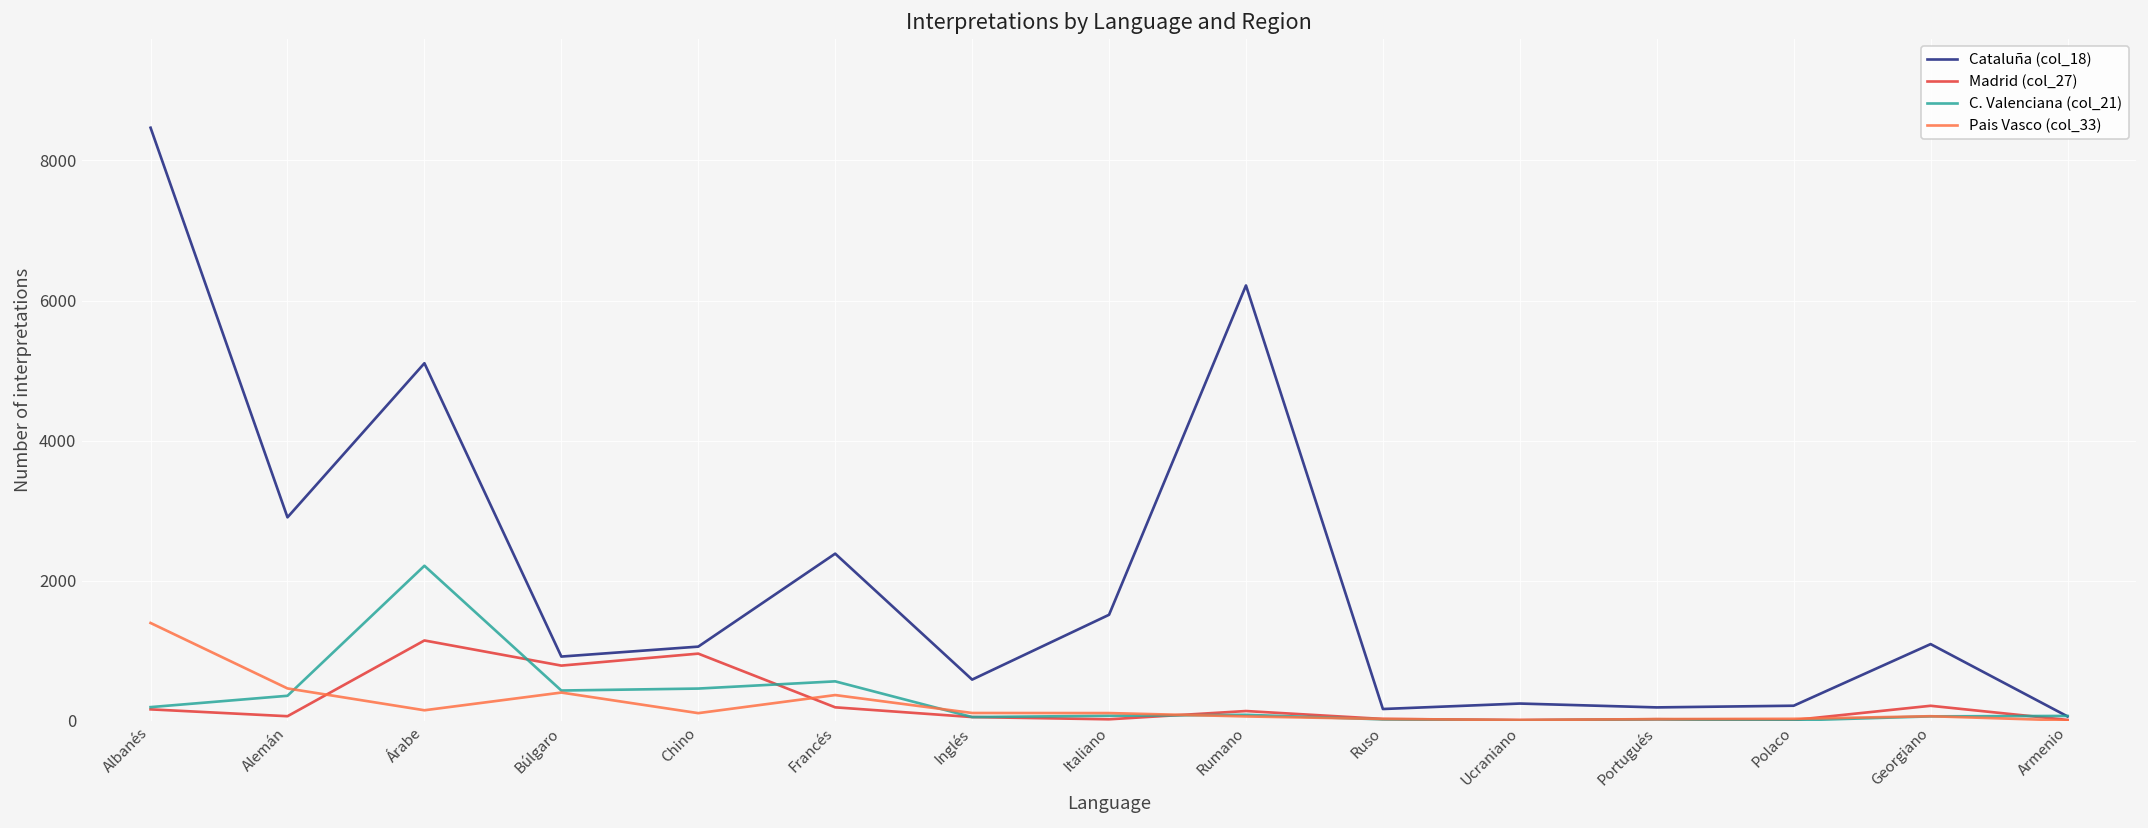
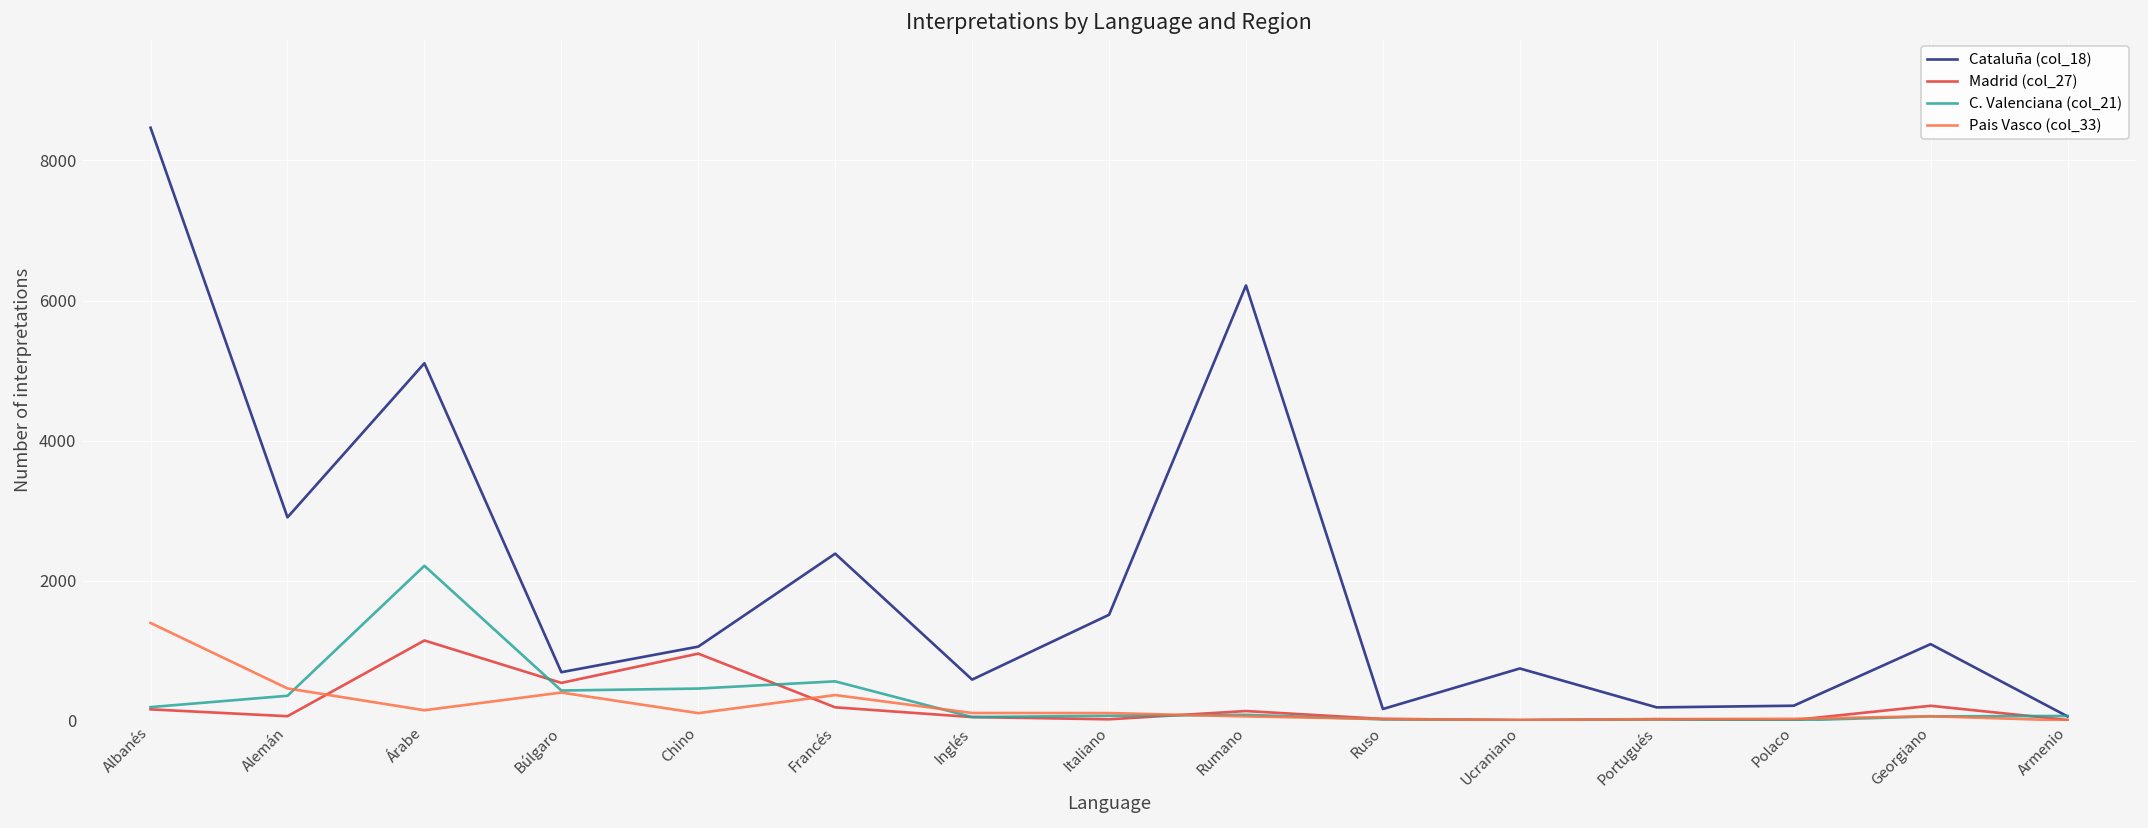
Cataluña (col_18), Búlgaro: 900 -> 700
Madrid (col_27), Búlgaro: 800 -> 500
Cataluña (col_18), Ucraniano: 200 -> 700
